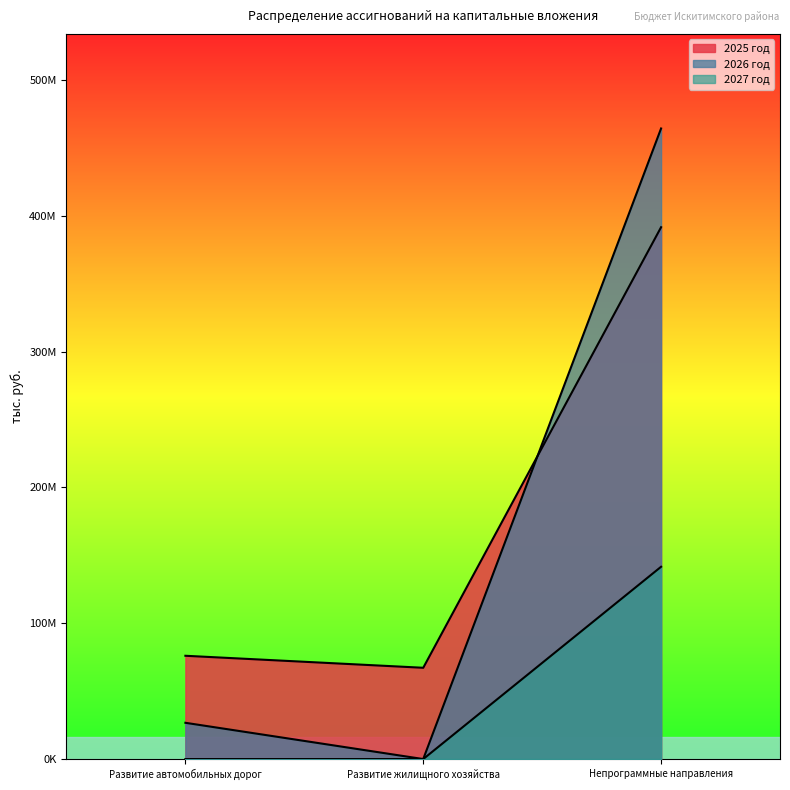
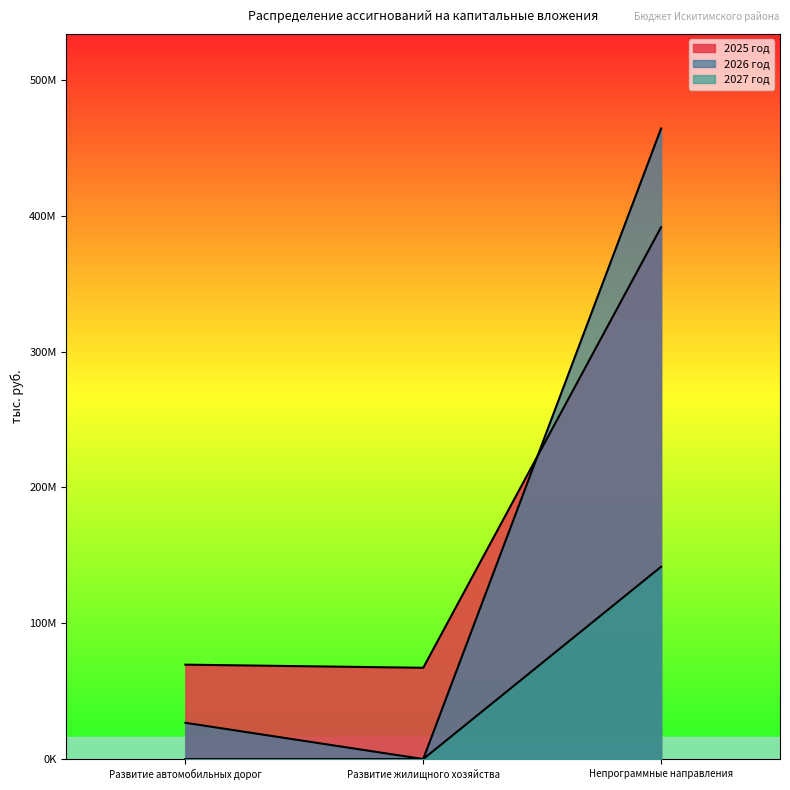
2025 год, Развитие автомобильных дорог: 76000000 -> 69000000
